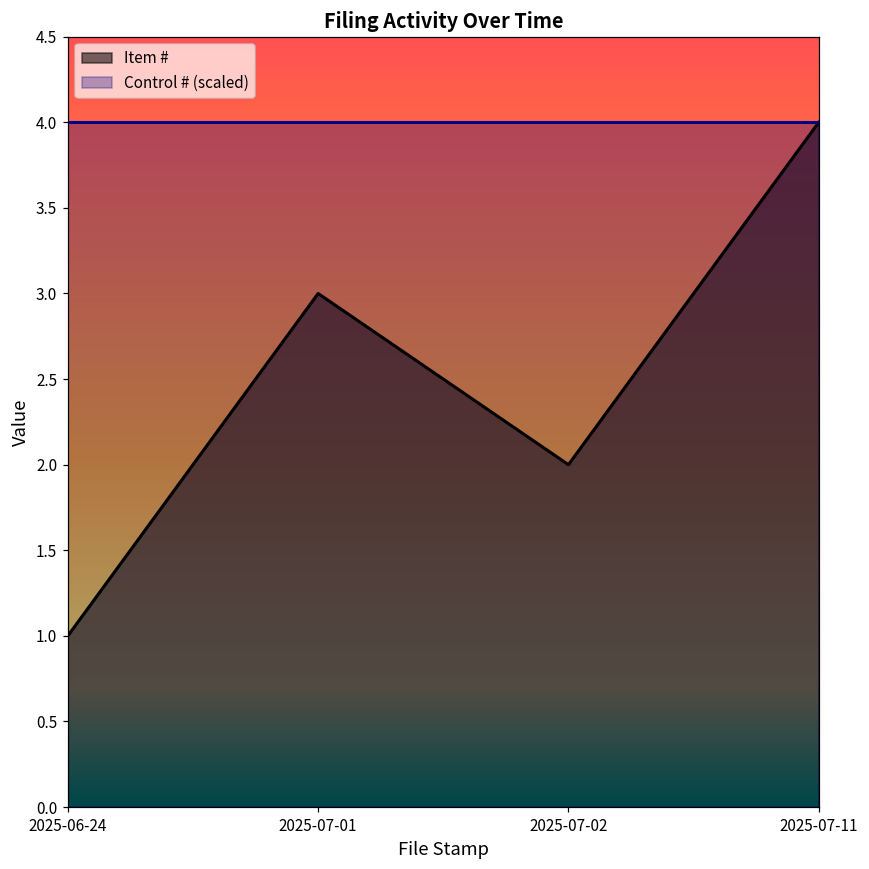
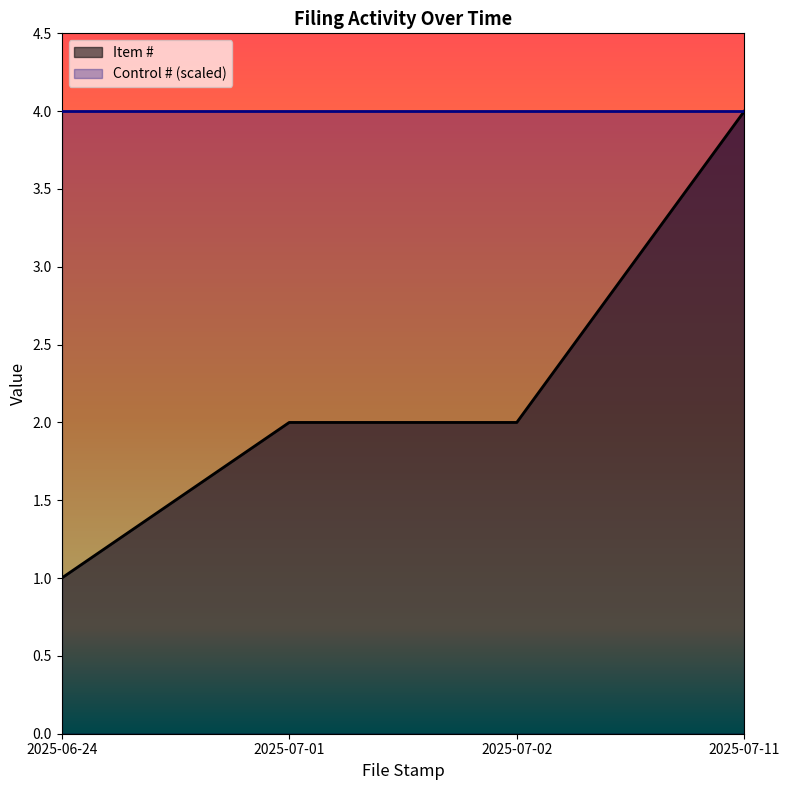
Item #, 2025-07-01: 3 -> 2
